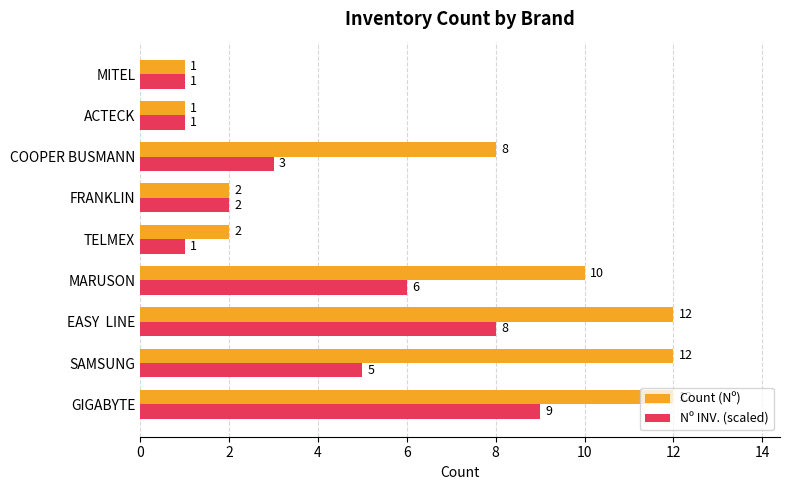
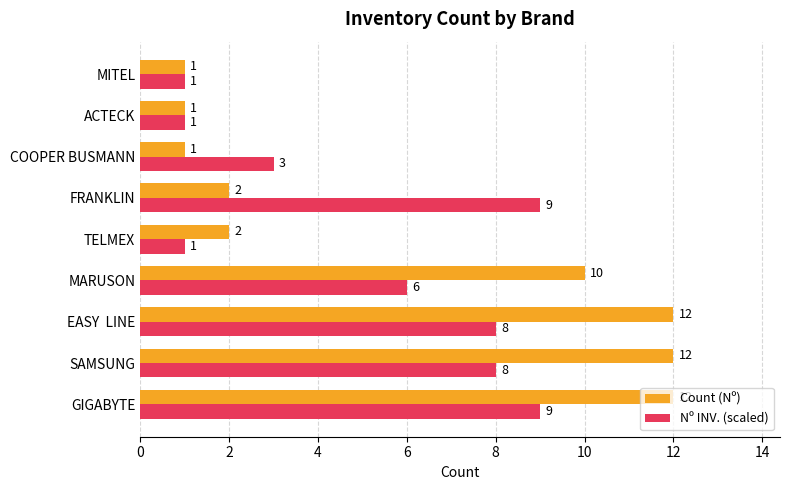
Count (Nº), COOPER BUSMANN: 8 -> 1
Nº INV. (scaled), FRANKLIN: 2 -> 9
Nº INV. (scaled), SAMSUNG: 5 -> 8
